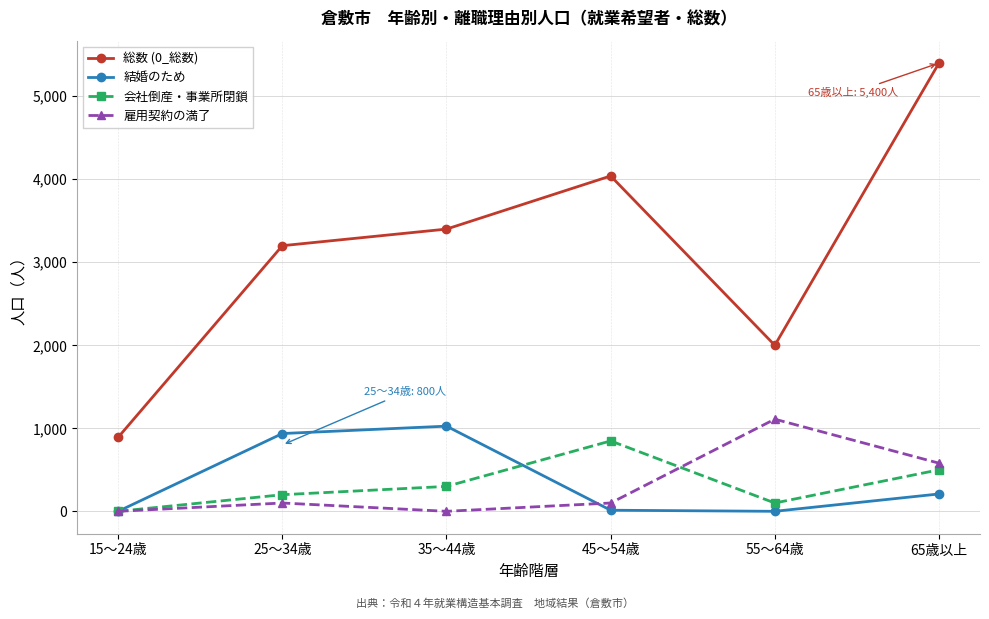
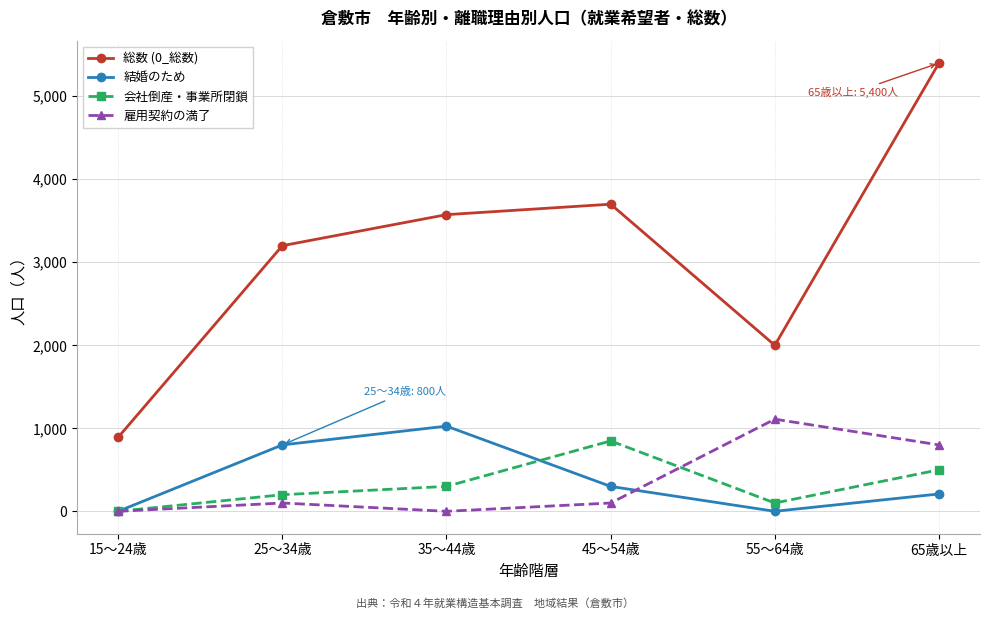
結婚のため, 25～34歳: 900 -> 800
総数 (0_総数), 35～44歳: 3,400 -> 3,600
総数 (0_総数), 45～54歳: 4,000 -> 3,700
結婚のため, 45～54歳: 0 -> 300
雇用契約の満了, 65歳以上: 600 -> 800
